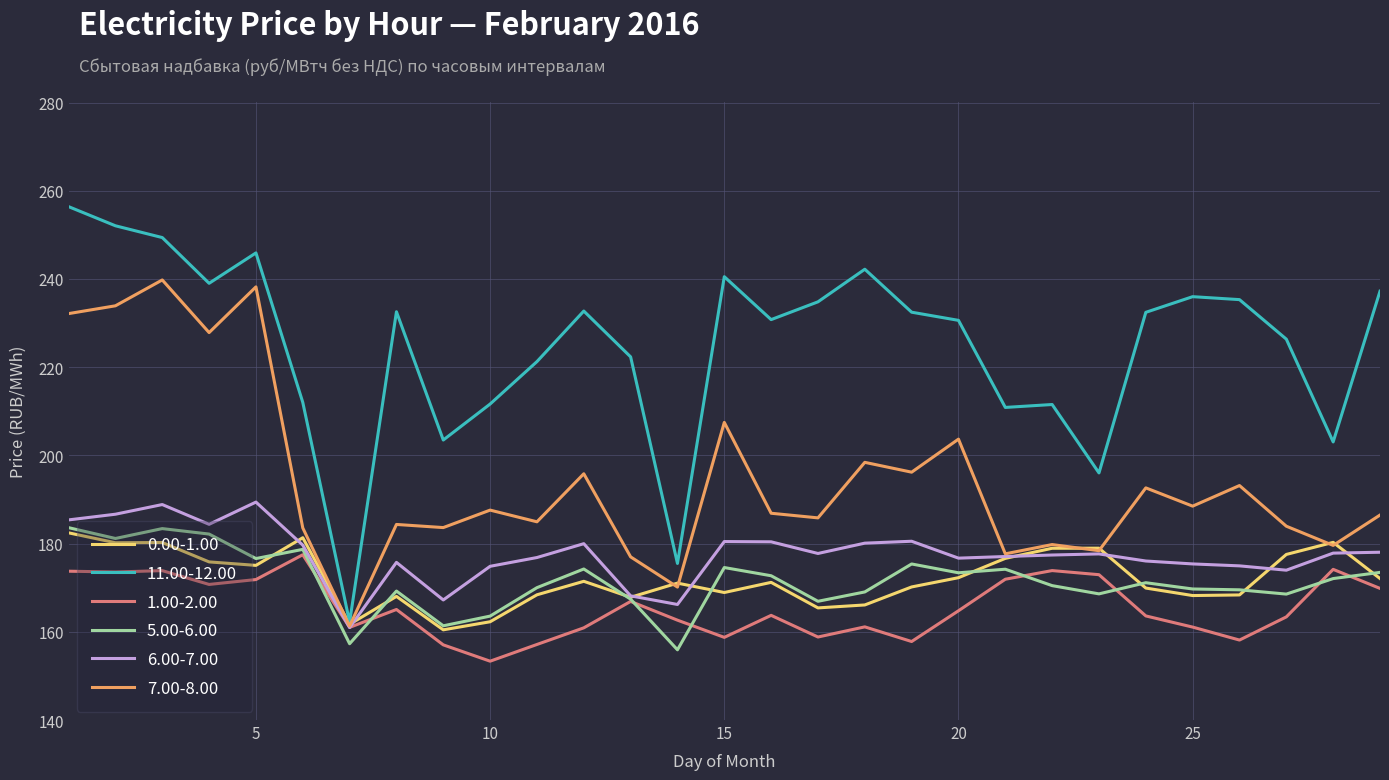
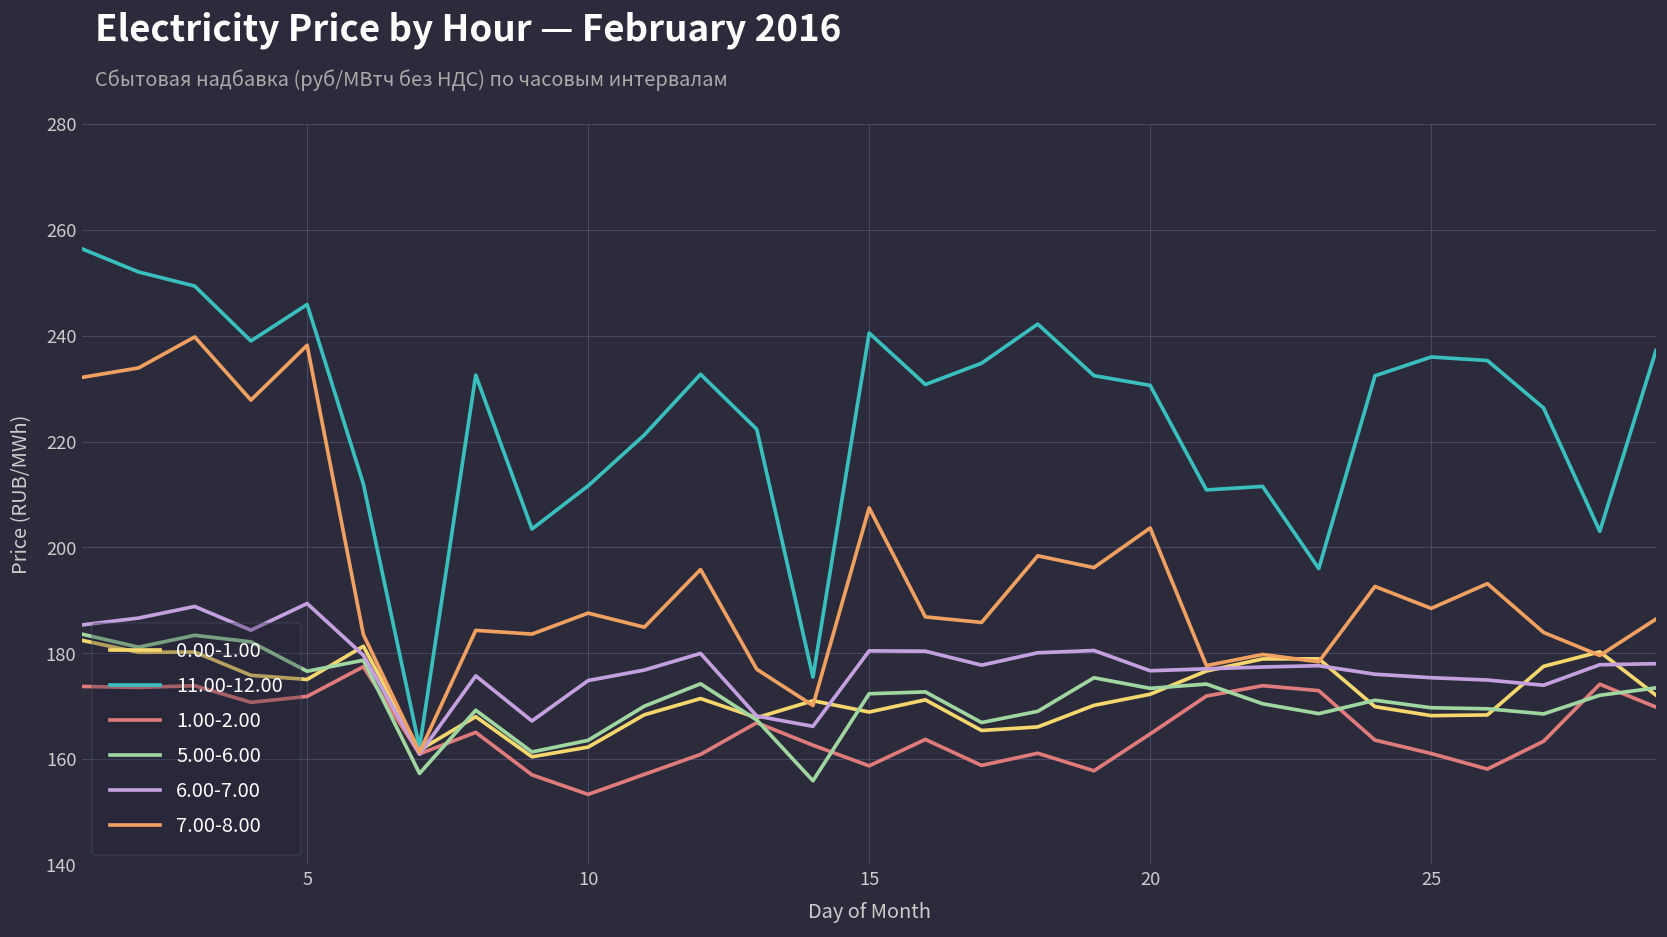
5.00-6.00, 15: 175 -> 172
